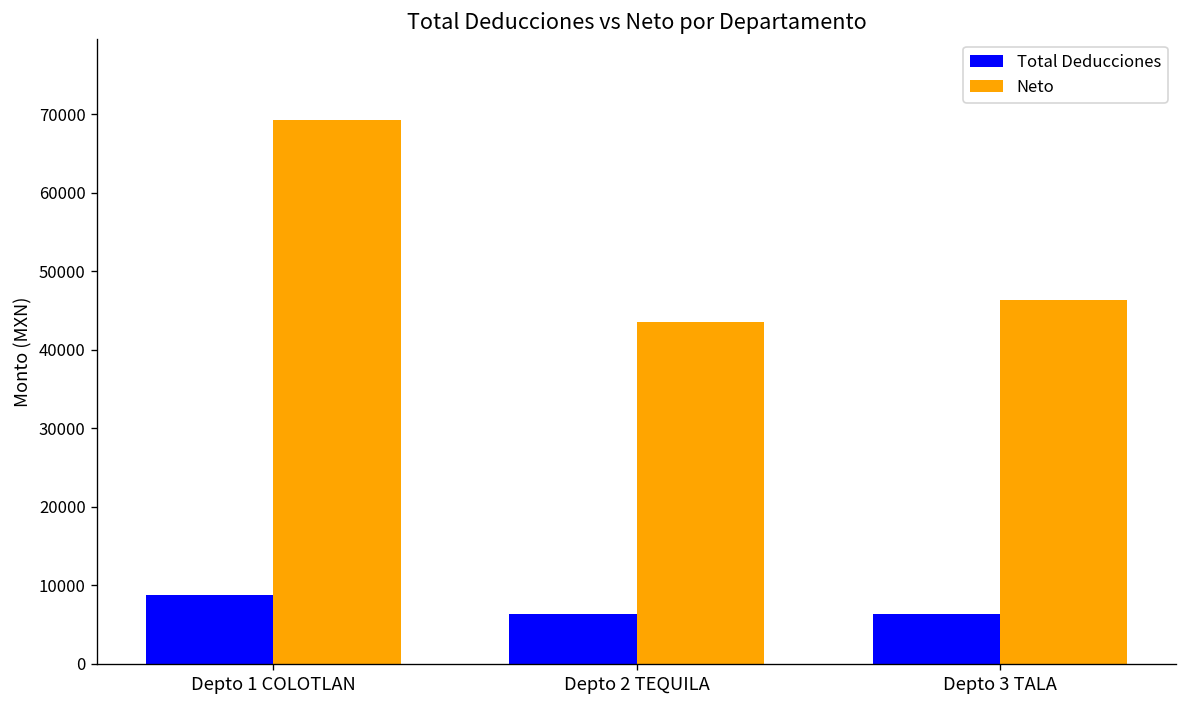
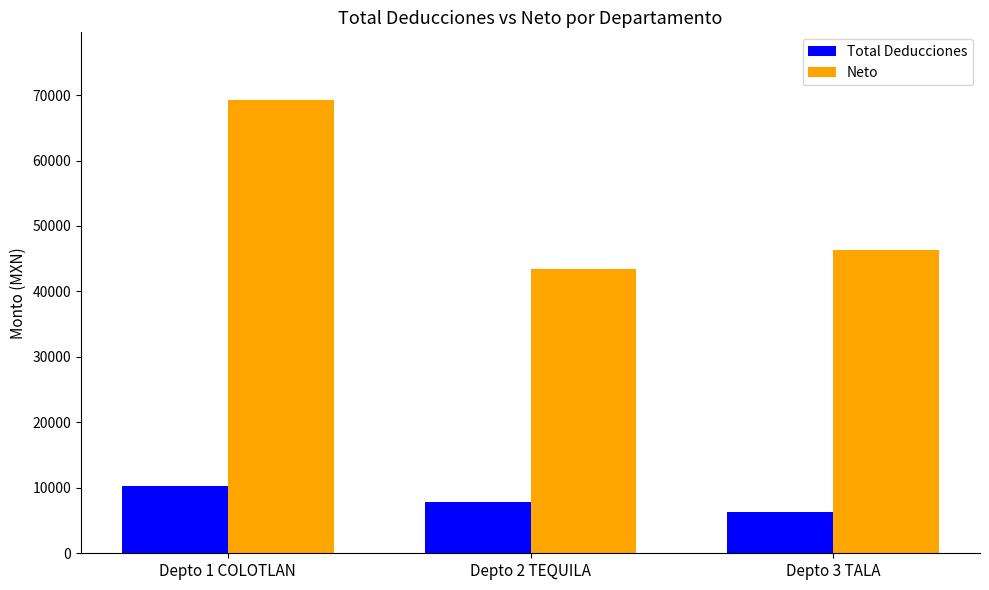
Total Deducciones, Depto 1 COLOTLAN: 9000 -> 10000
Total Deducciones, Depto 2 TEQUILA: 6000 -> 8000
